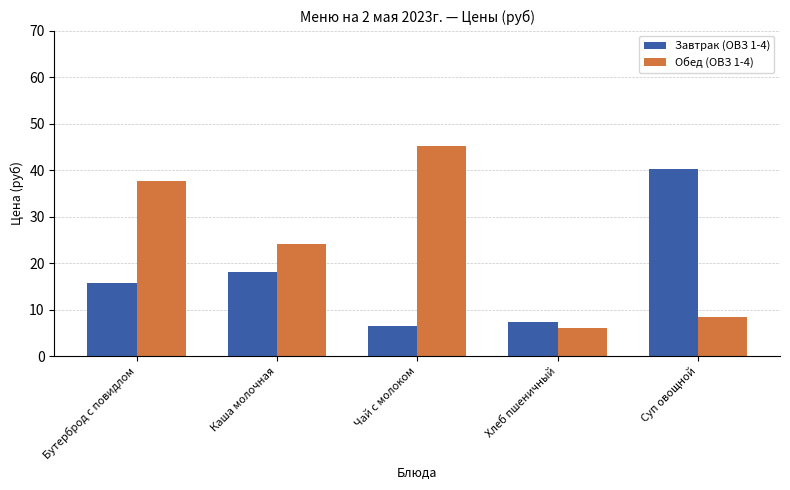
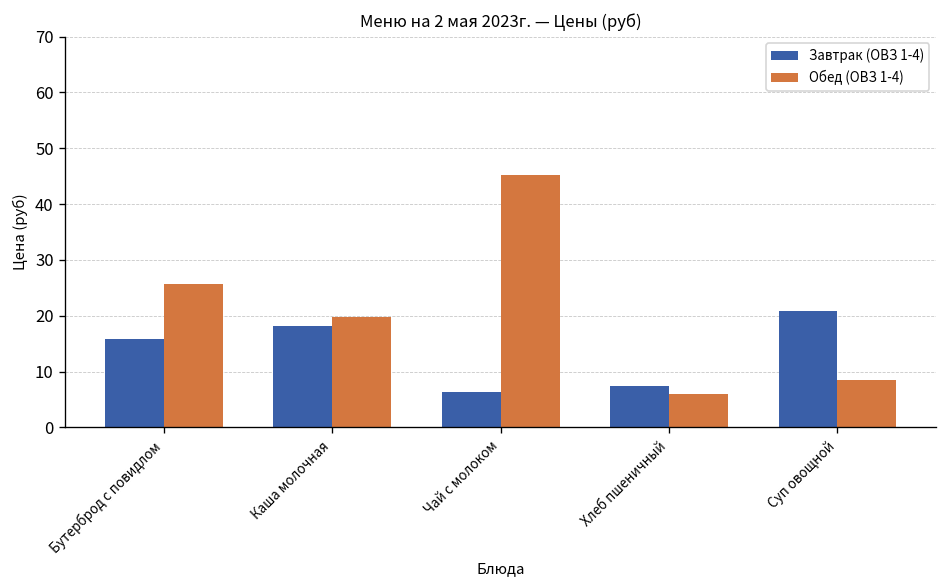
Обед (ОВЗ 1-4), Бутерброд с повидлом: 38 -> 26
Обед (ОВЗ 1-4), Каша молочная: 24 -> 20
Завтрак (ОВЗ 1-4), Суп овощной: 40 -> 21
